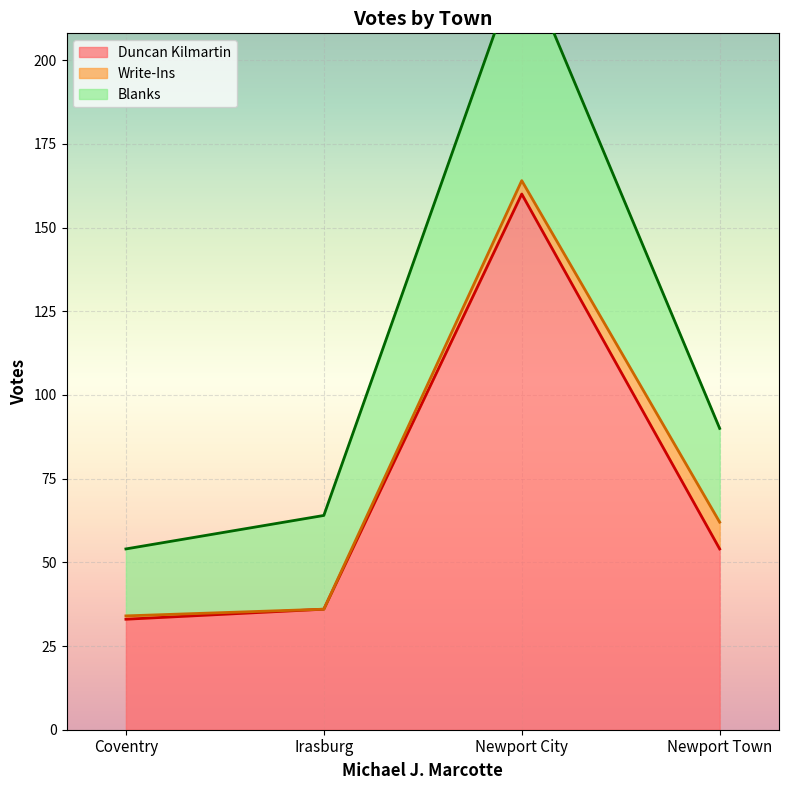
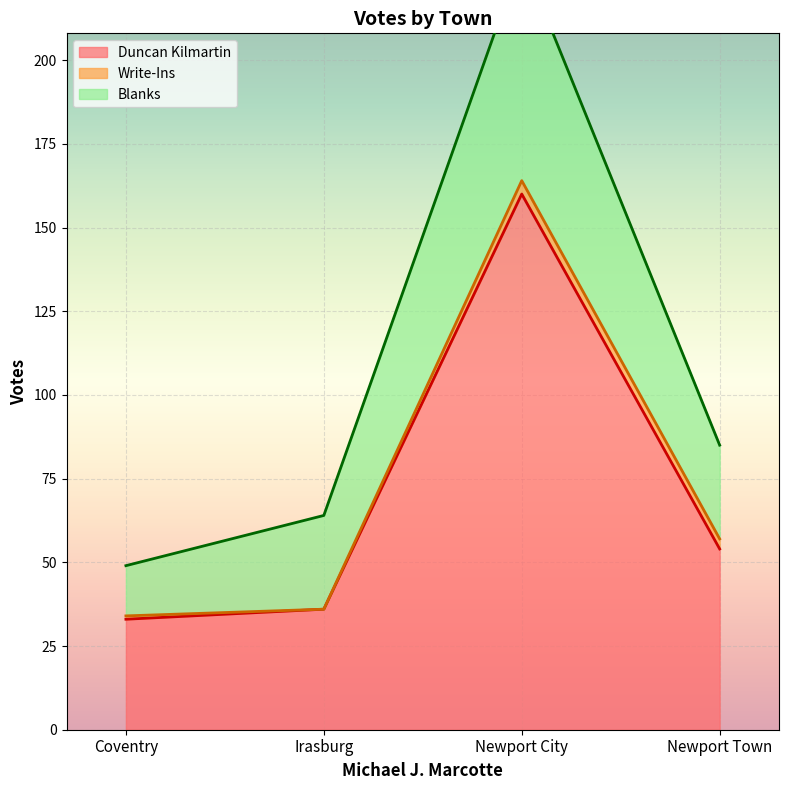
Blanks, Coventry: 20 -> 15
Write-Ins, Newport Town: 8 -> 3
